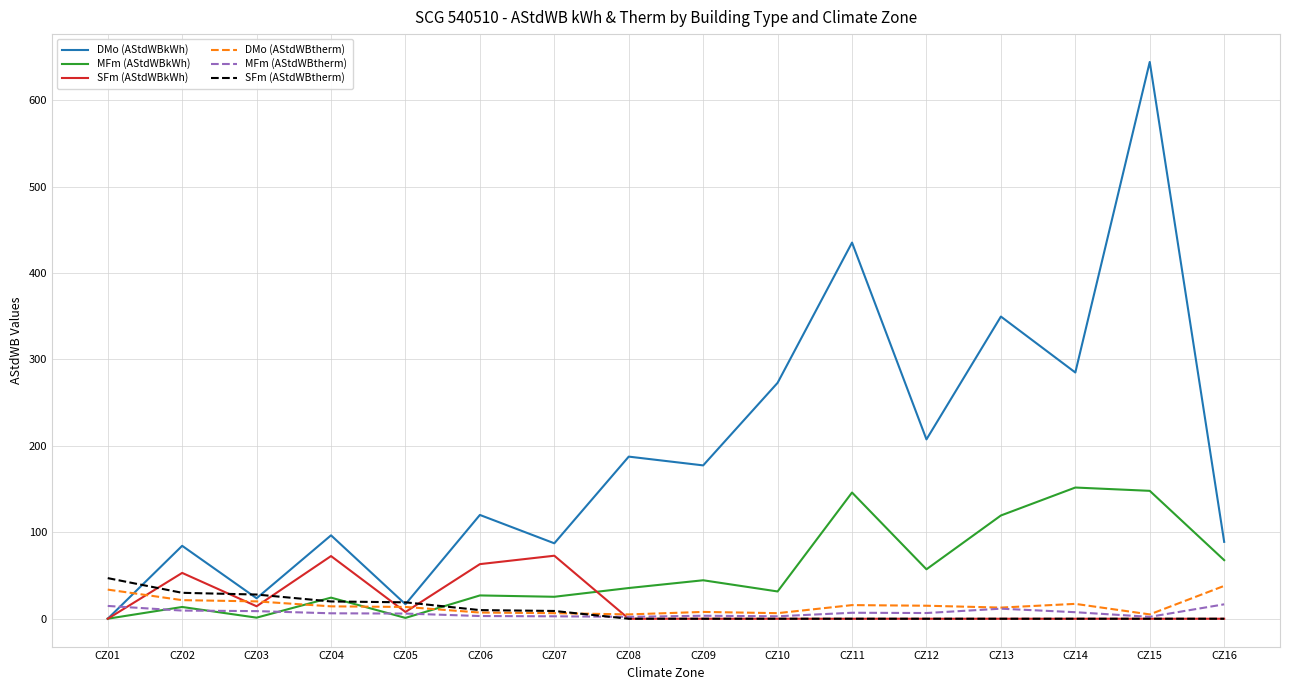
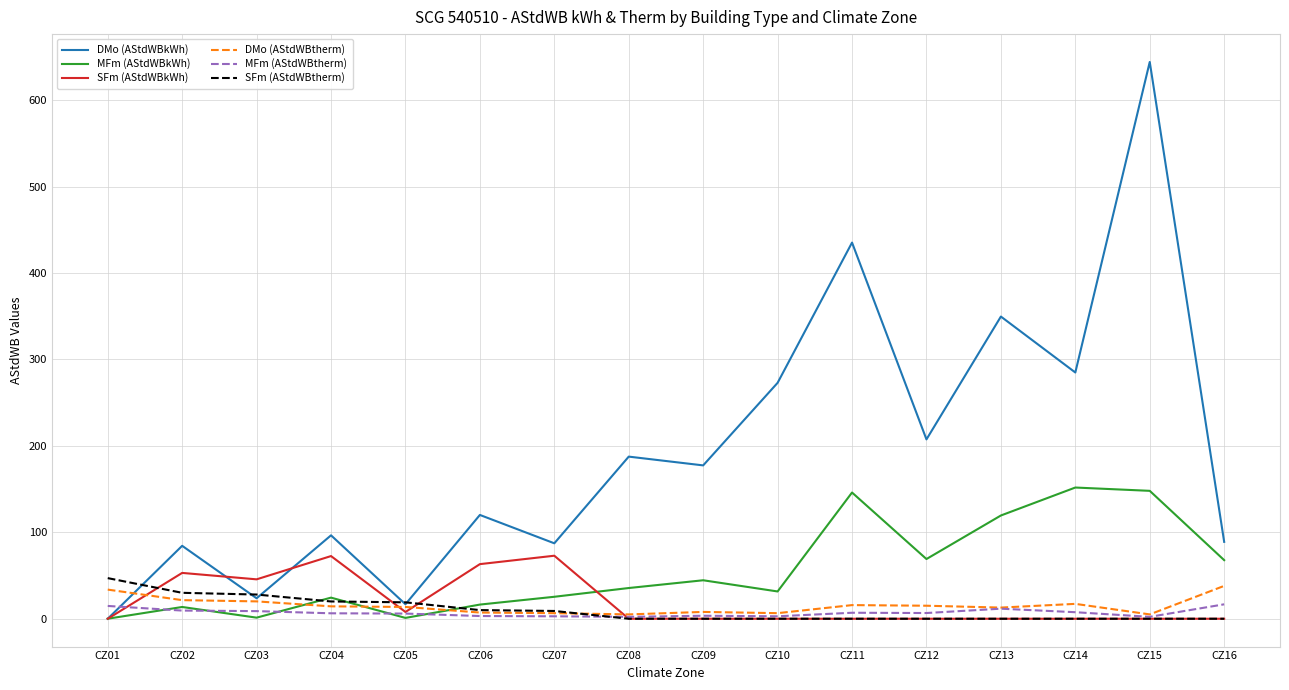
SFm (AStdWBkWh), CZ03: 10 -> 50
MFm (AStdWBkWh), CZ06: 30 -> 20
MFm (AStdWBkWh), CZ12: 60 -> 70
